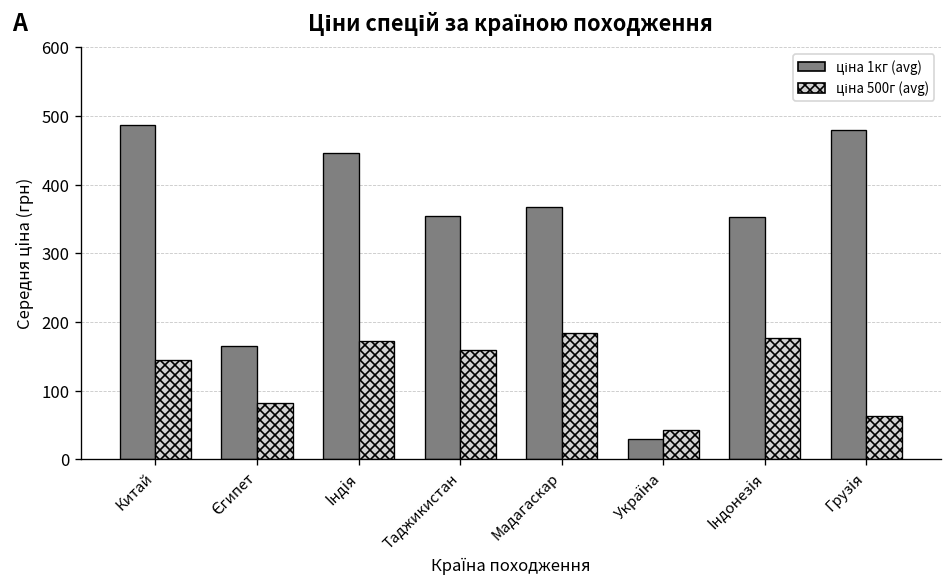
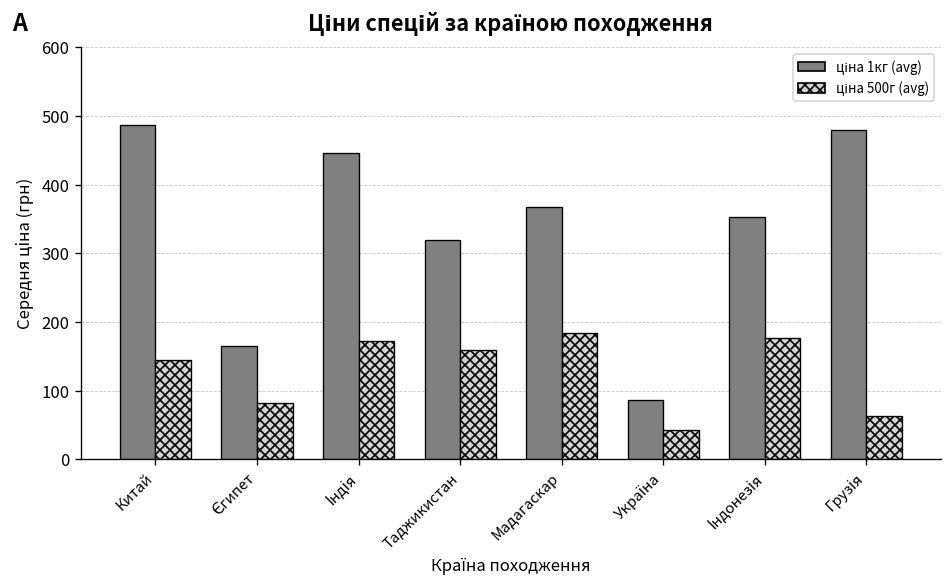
ціна 1кг (avg), Таджикистан: 360 -> 320
ціна 1кг (avg), Україна: 30 -> 90
